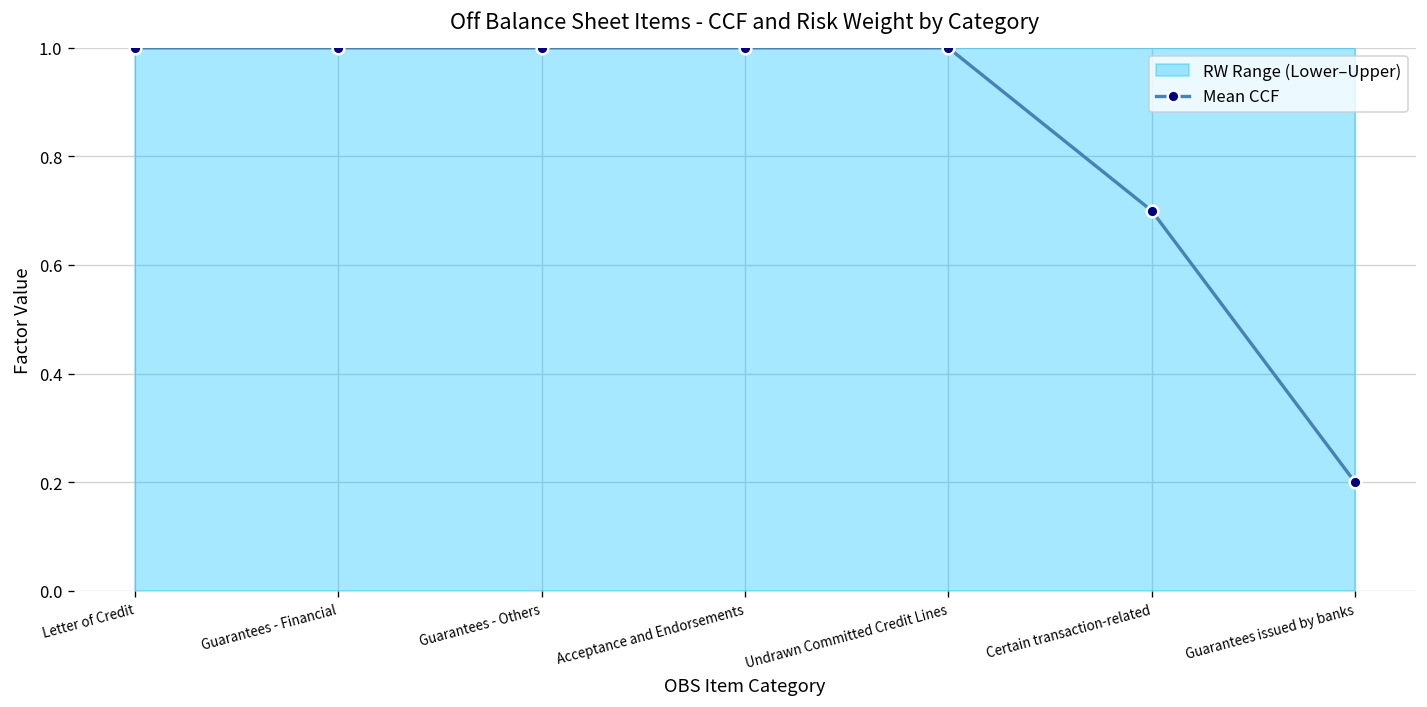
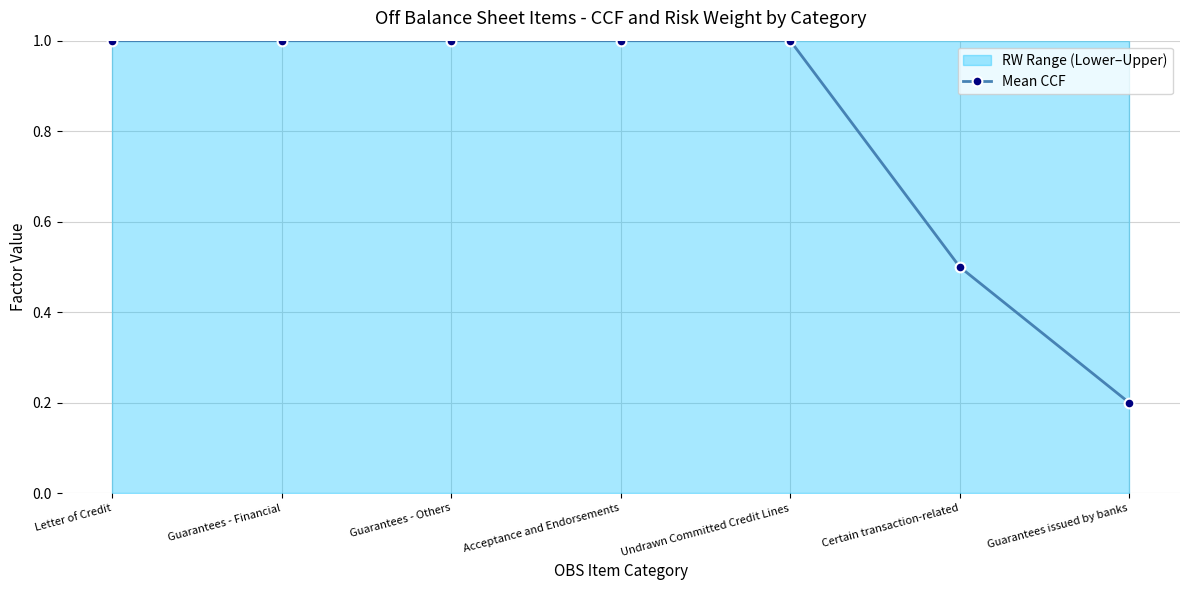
Mean CCF, Certain transaction-related: 0.7 -> 0.5
